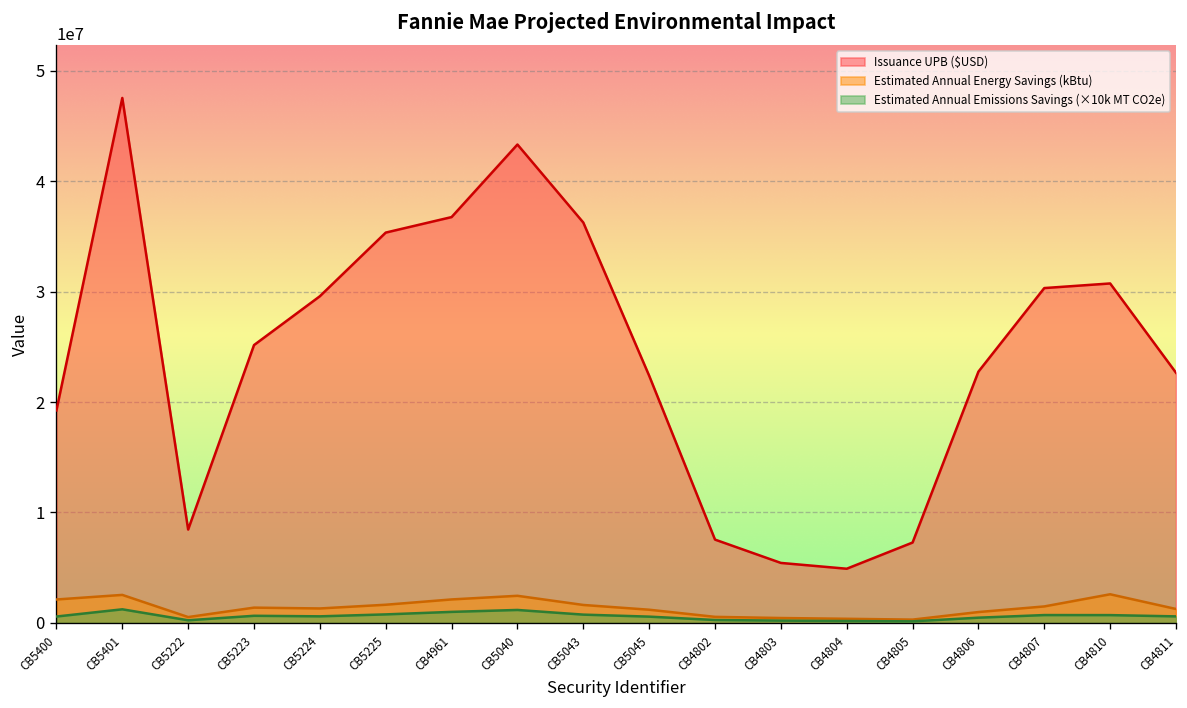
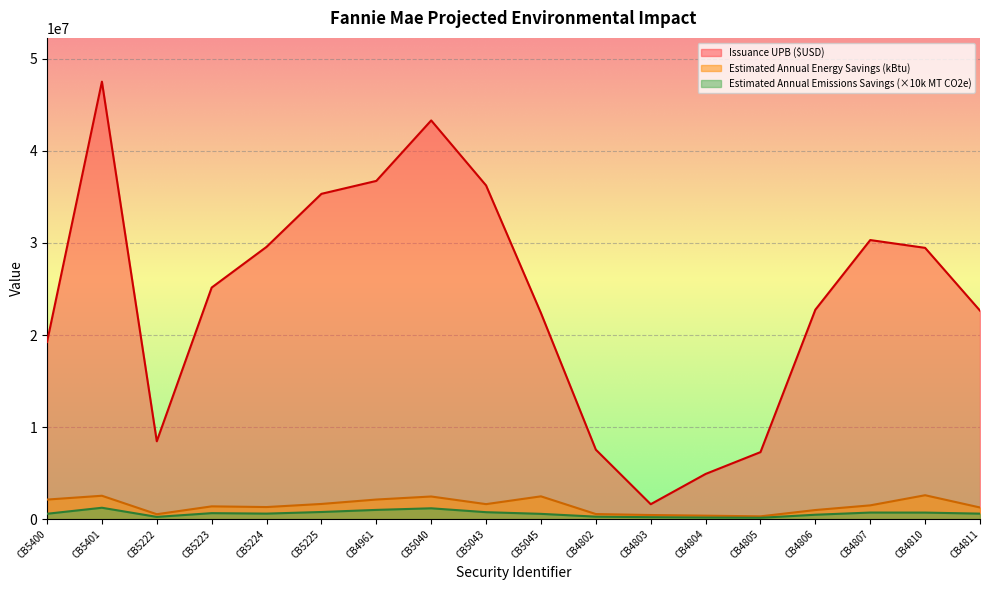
Estimated Annual Energy Savings (kBtu), CB5045: 1000000 -> 2000000
Issuance UPB ($USD), CB4803: 5000000 -> 2000000
Issuance UPB ($USD), CB4810: 31000000 -> 29000000
